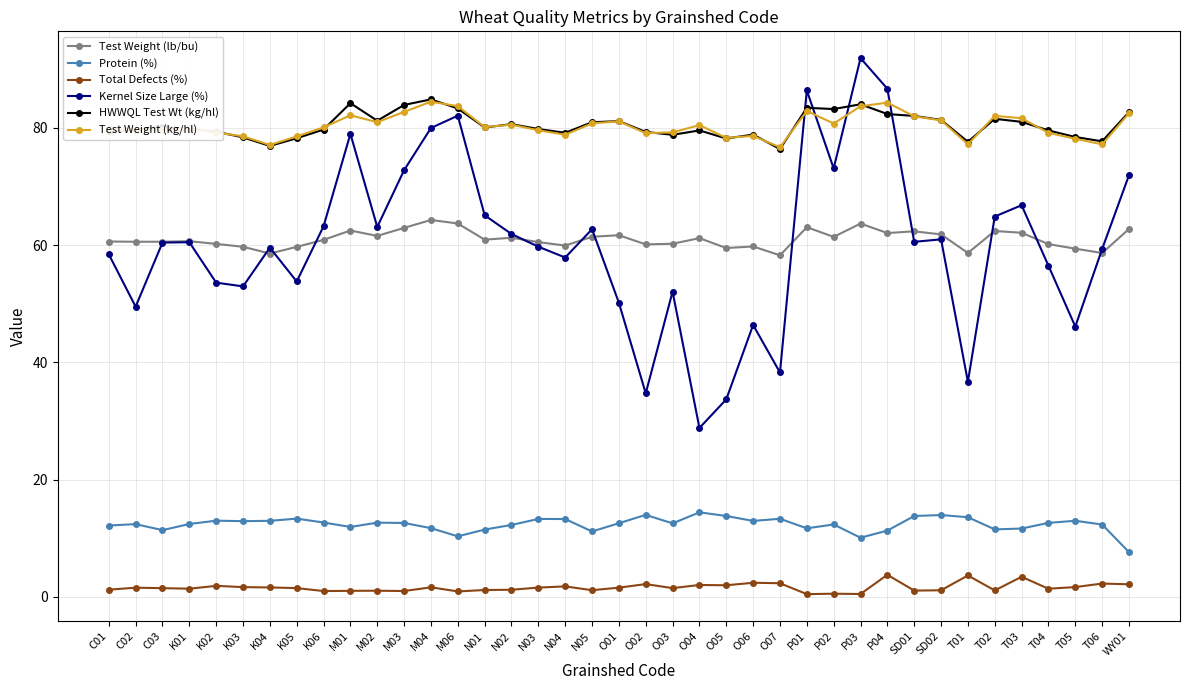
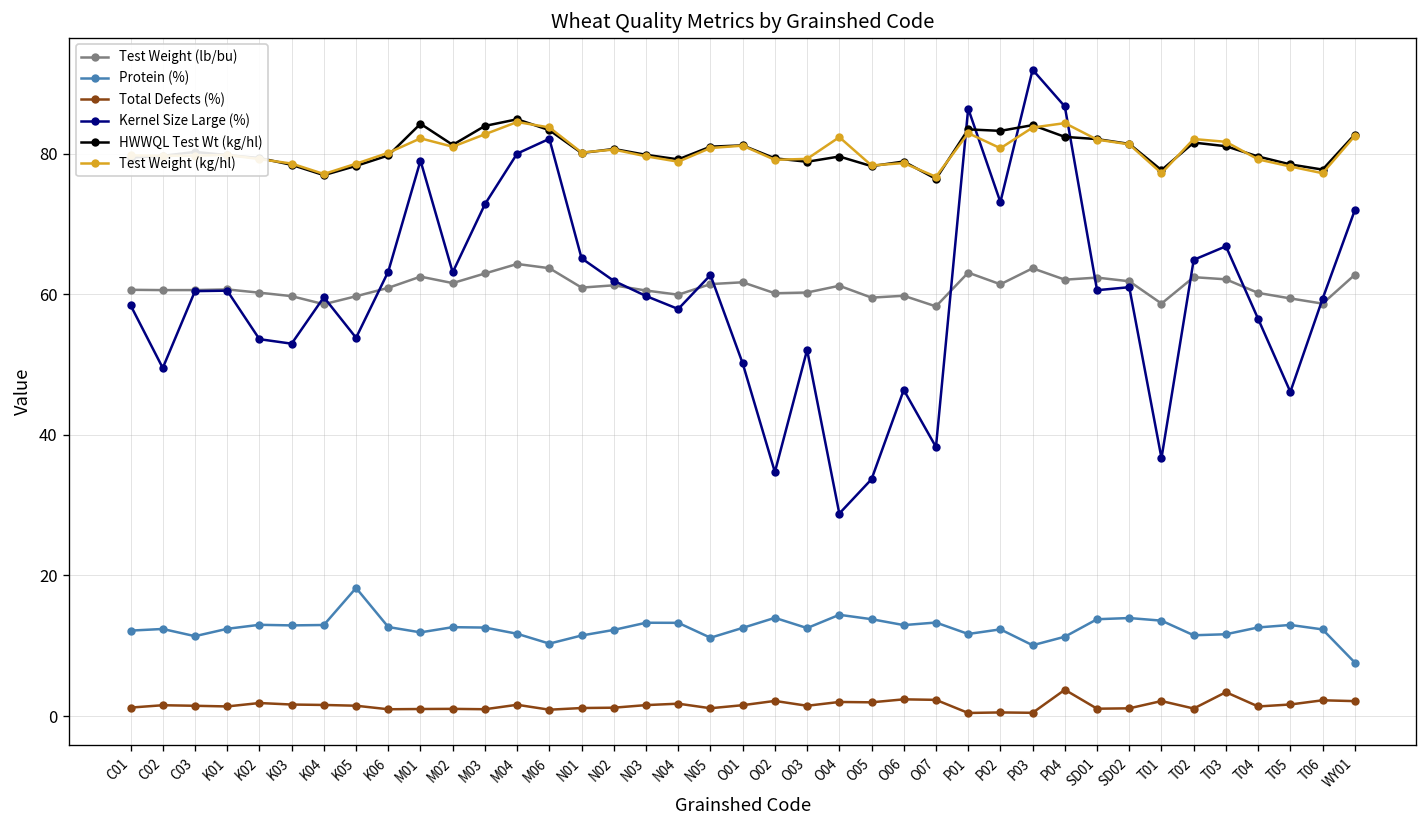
Protein (%), K05: 13 -> 18
Test Weight (kg/hl), O04: 80 -> 82
Total Defects (%), T01: 4 -> 2
